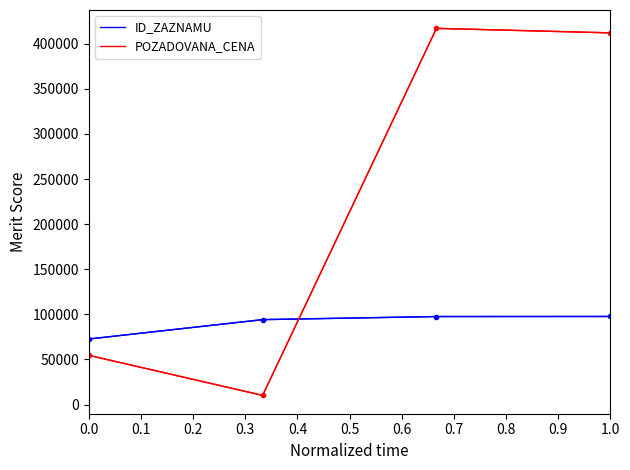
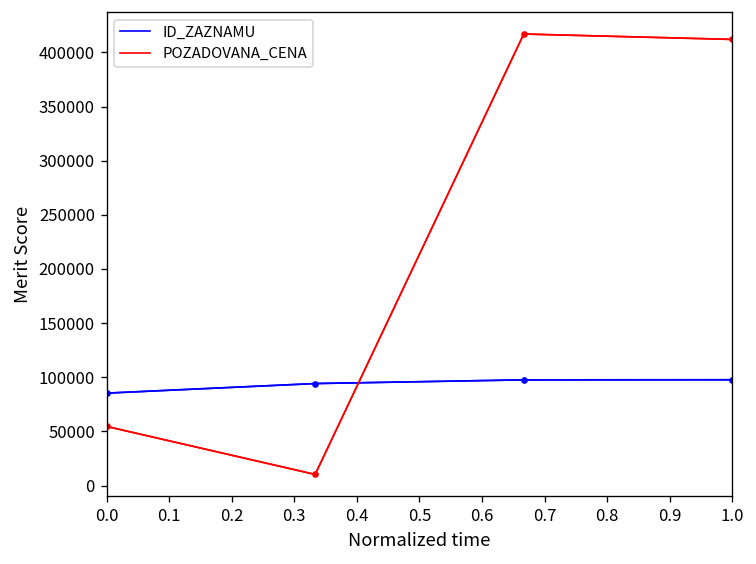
ID_ZAZNAMU, 0.0: 70000 -> 90000
